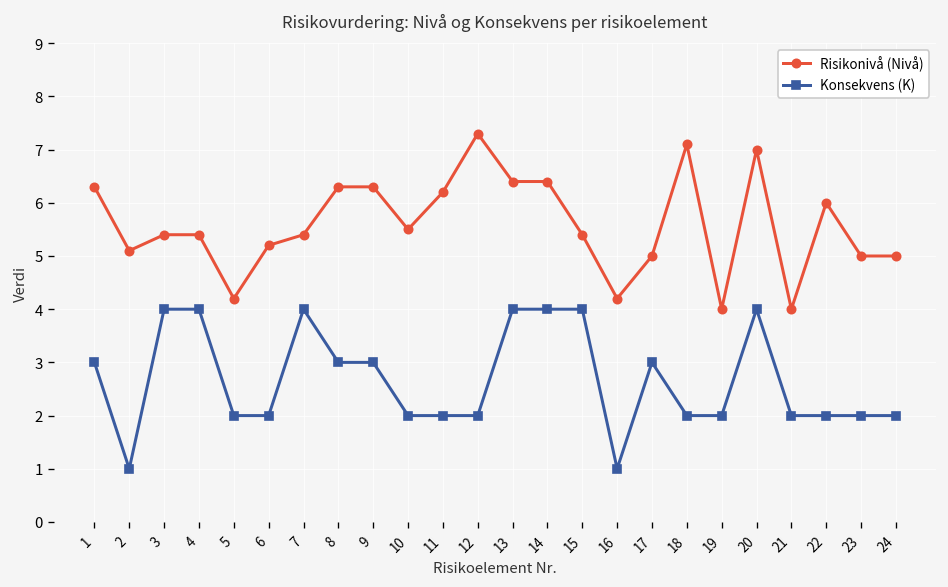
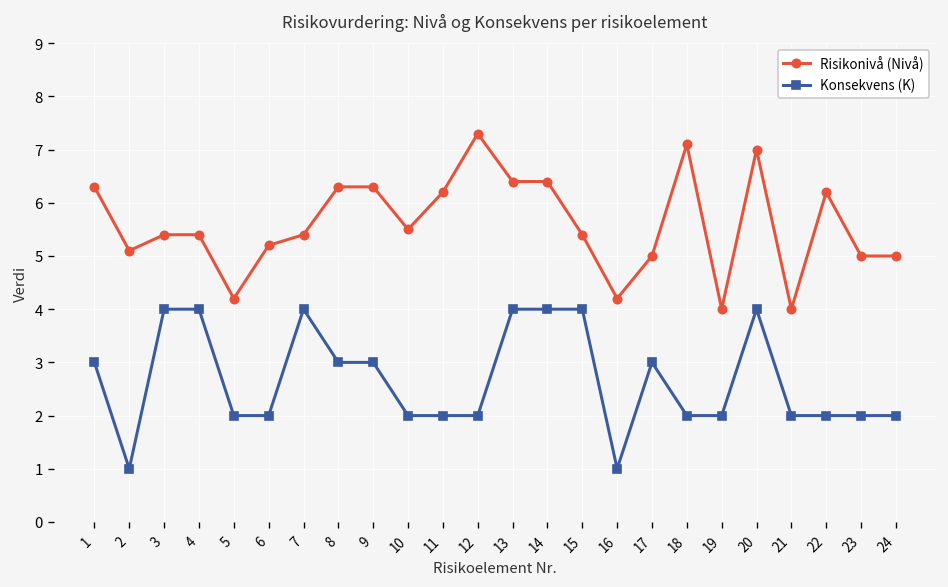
Risikonivå (Nivå), 22: 6.0 -> 6.2
